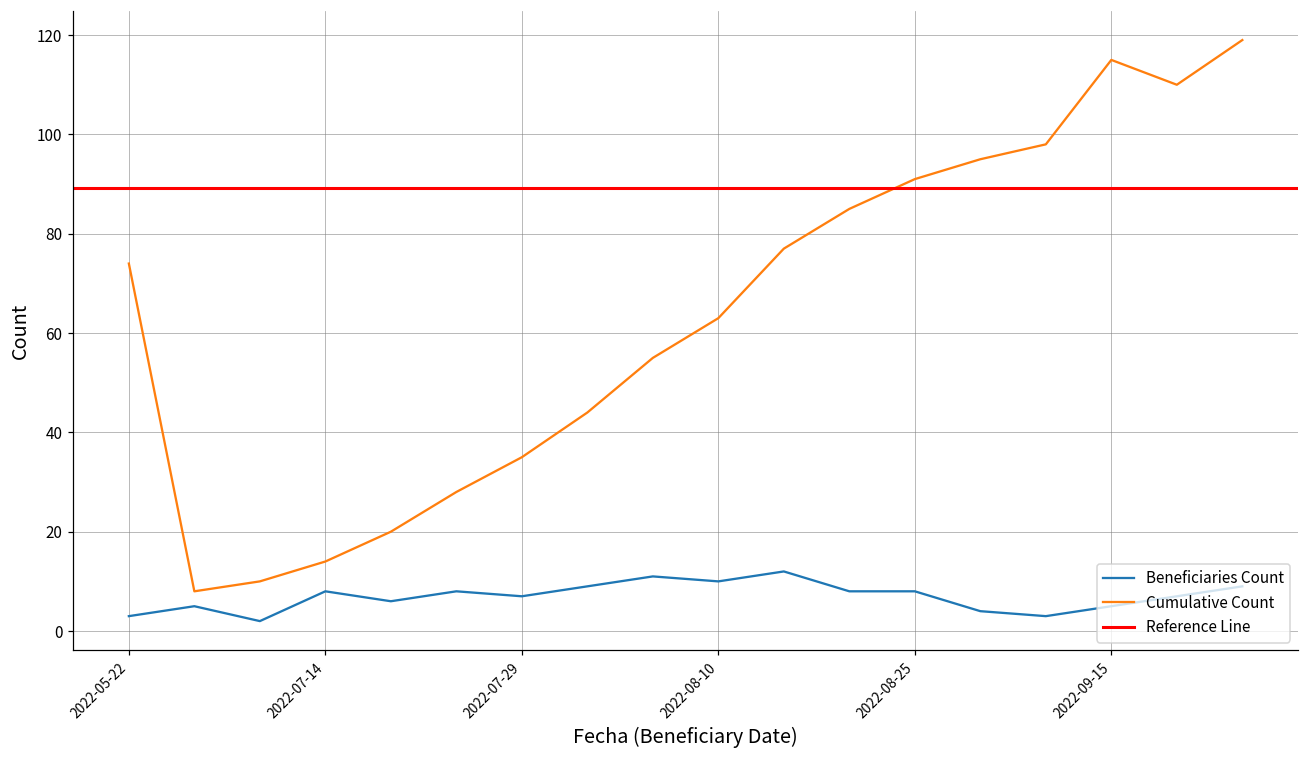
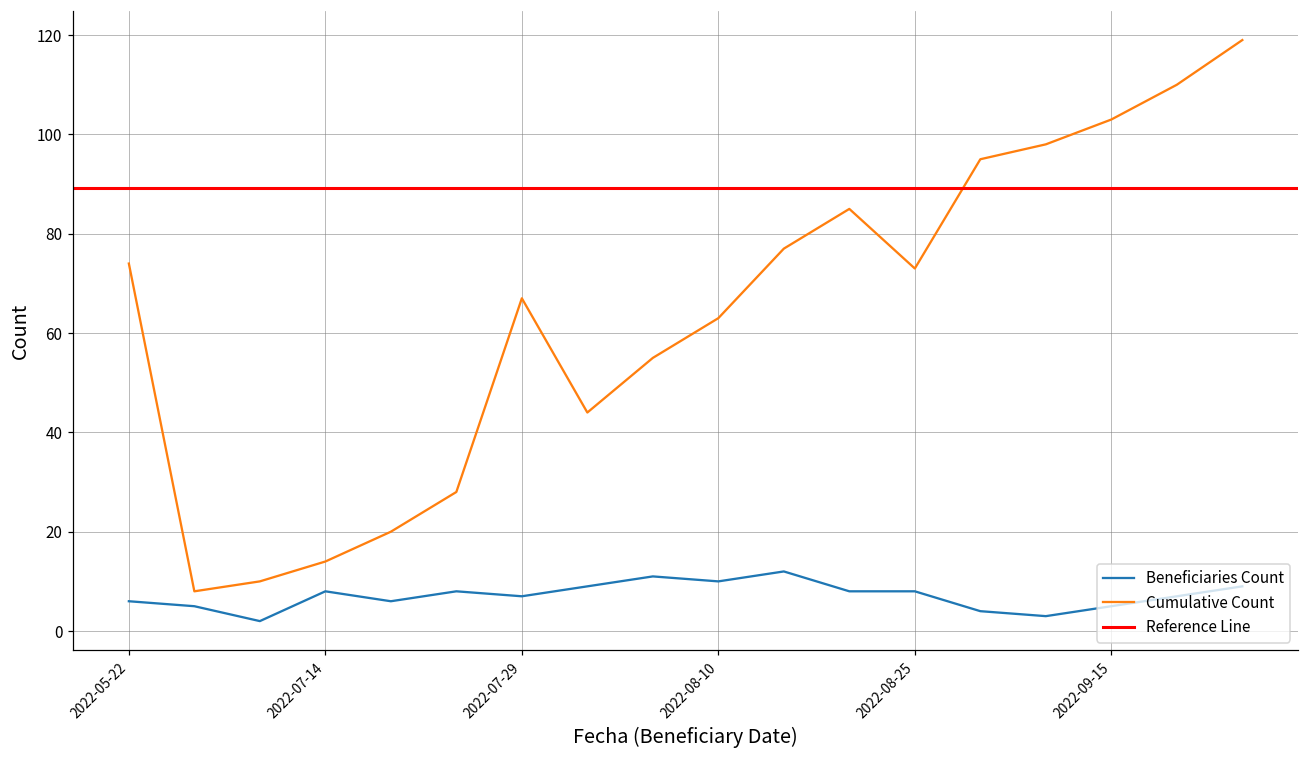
Beneficiaries Count, 2022-05-22: 3 -> 6
Cumulative Count, 2022-07-29: 35 -> 67
Cumulative Count, 2022-08-25: 91 -> 73
Cumulative Count, 2022-09-15: 115 -> 103
